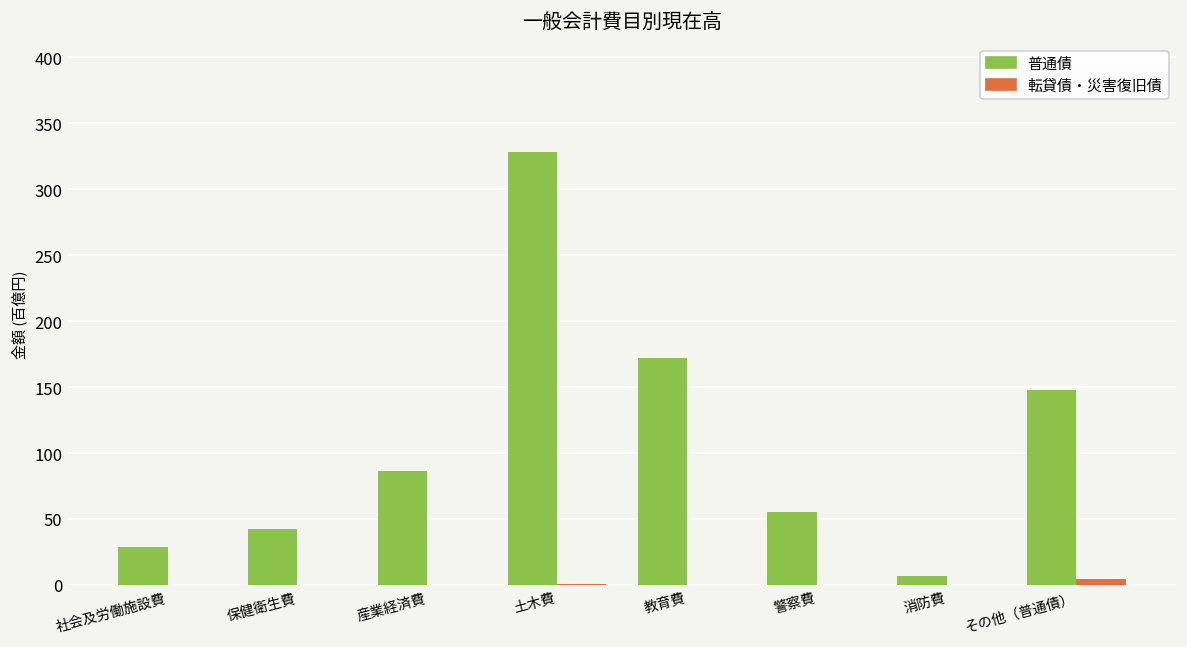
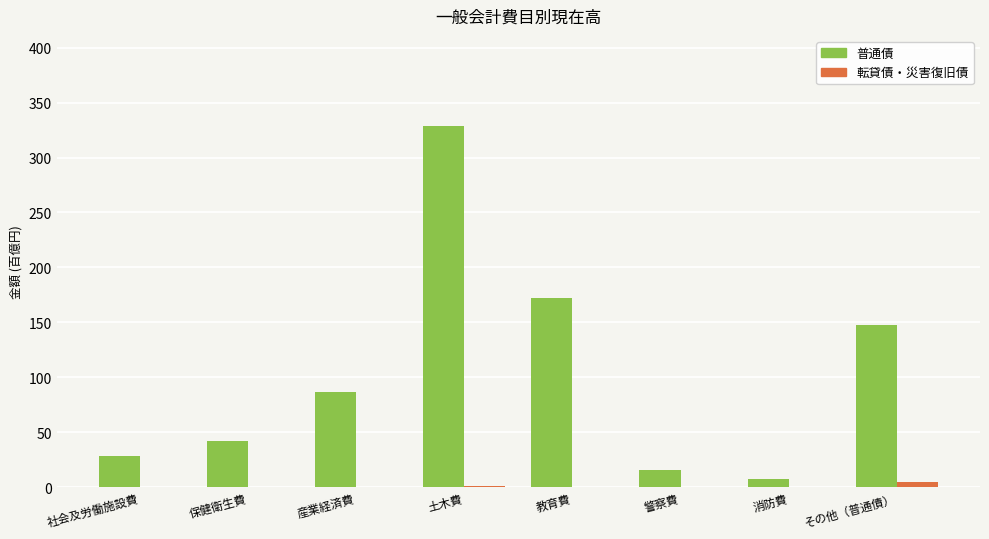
普通債, 警察費: 55 -> 16
